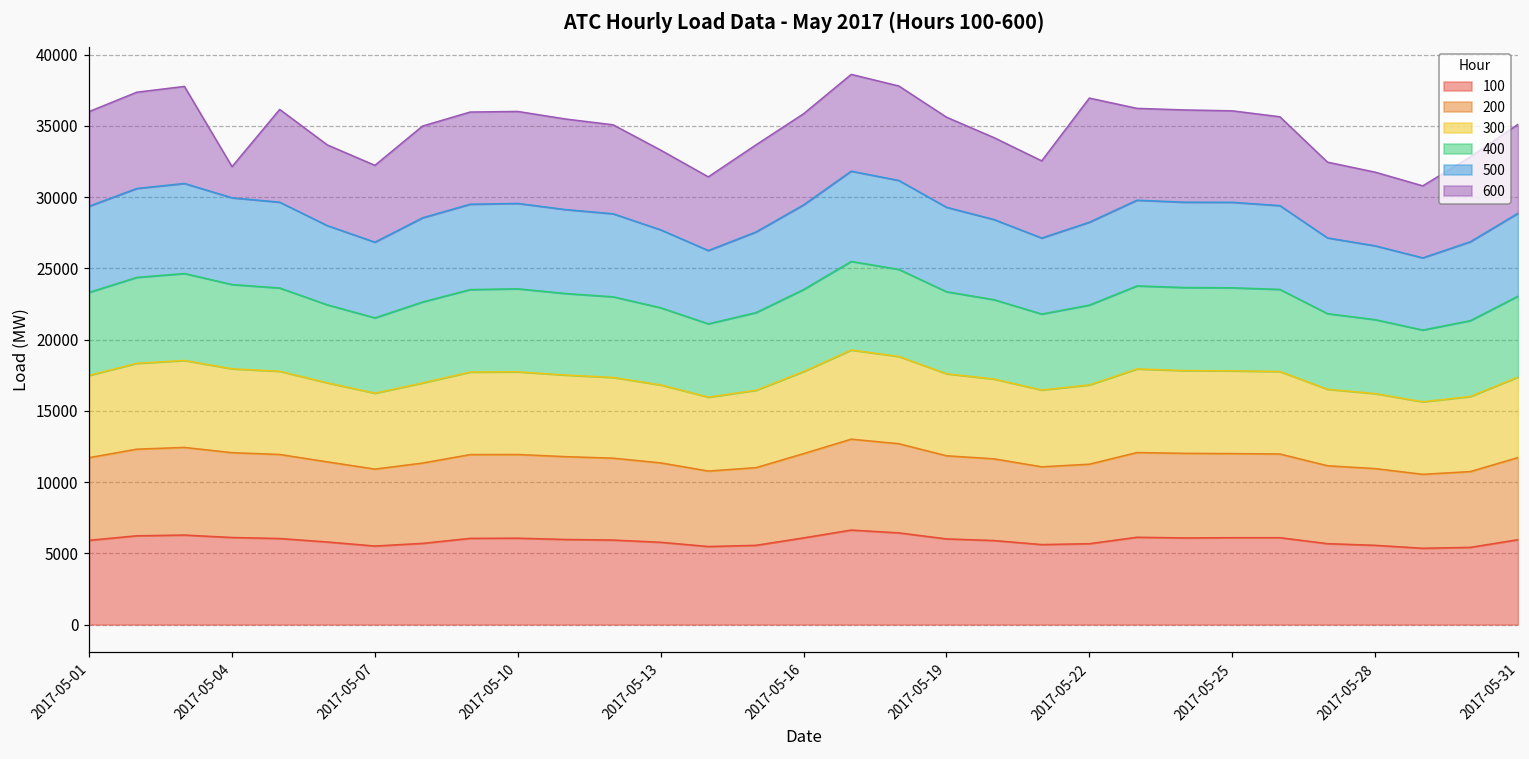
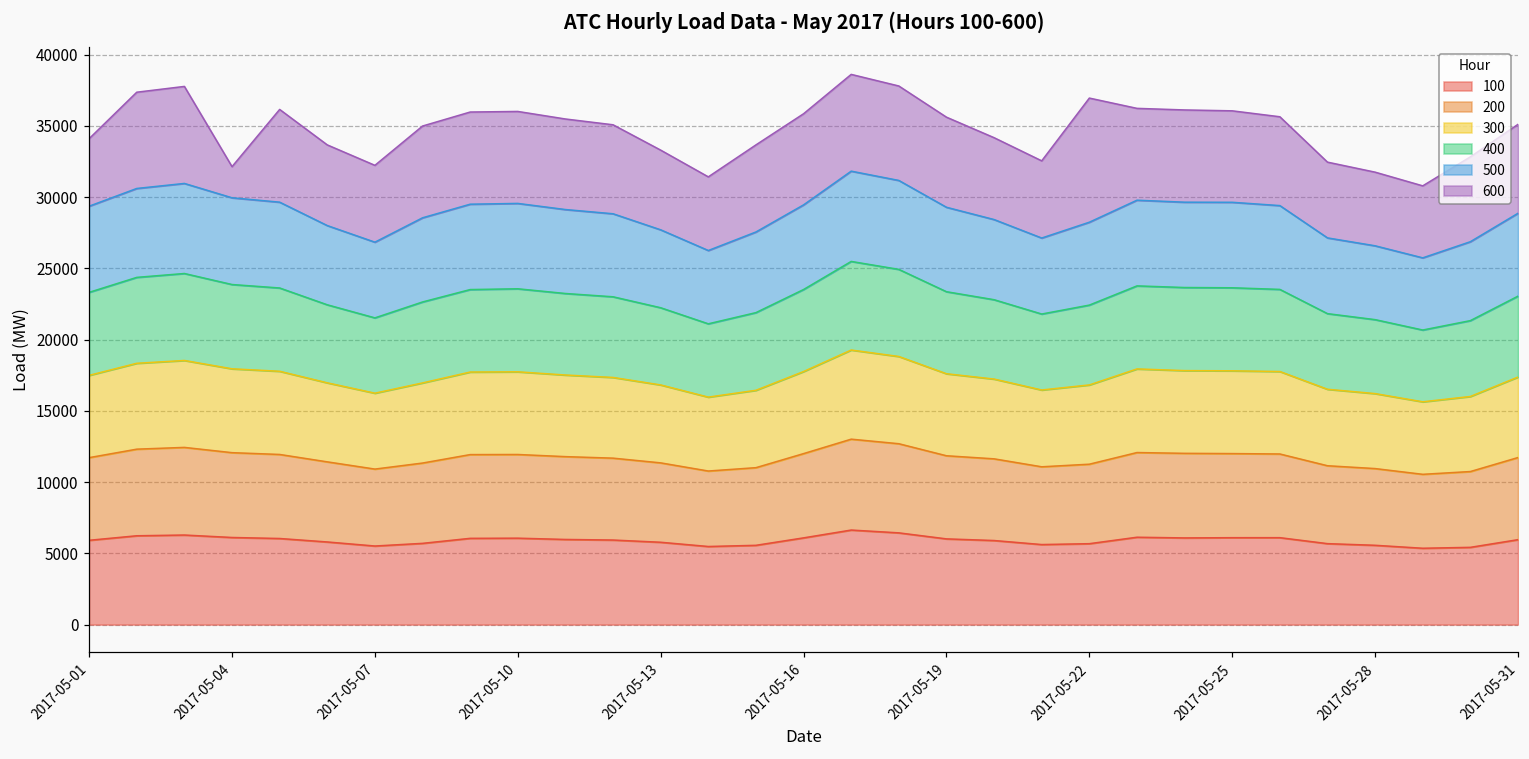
600, 2017-05-01: 6600 -> 4700
